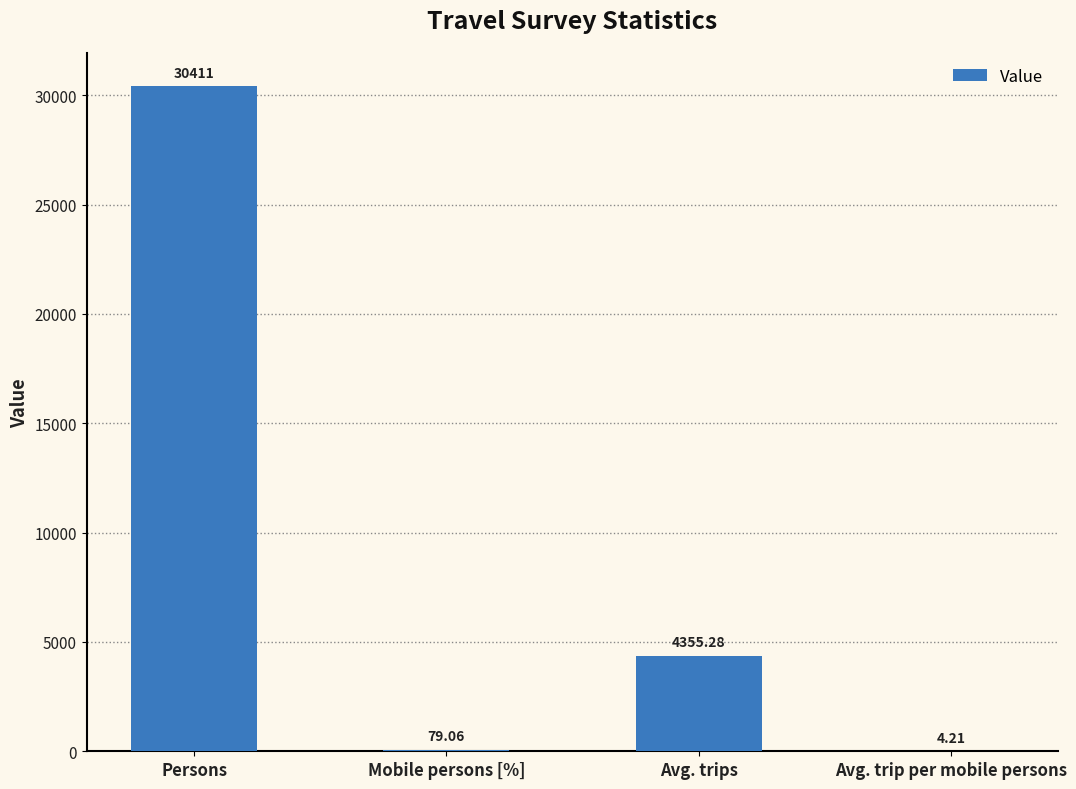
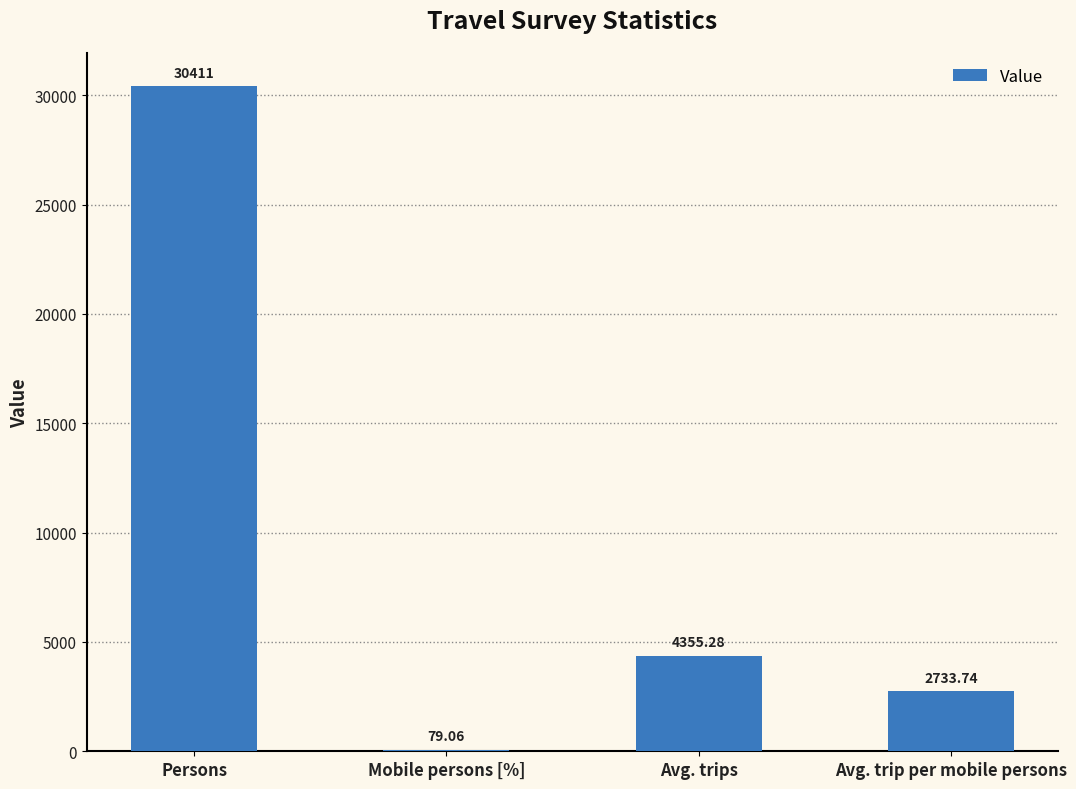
Avg. trip per mobile persons: 4.21 -> 2733.74
